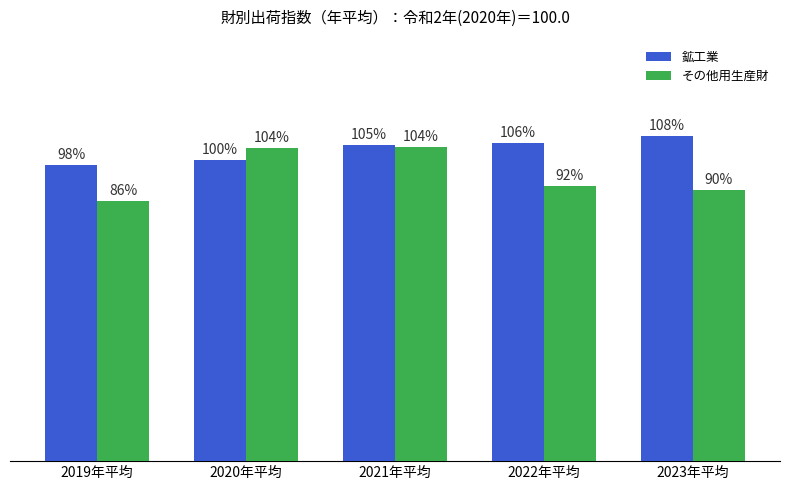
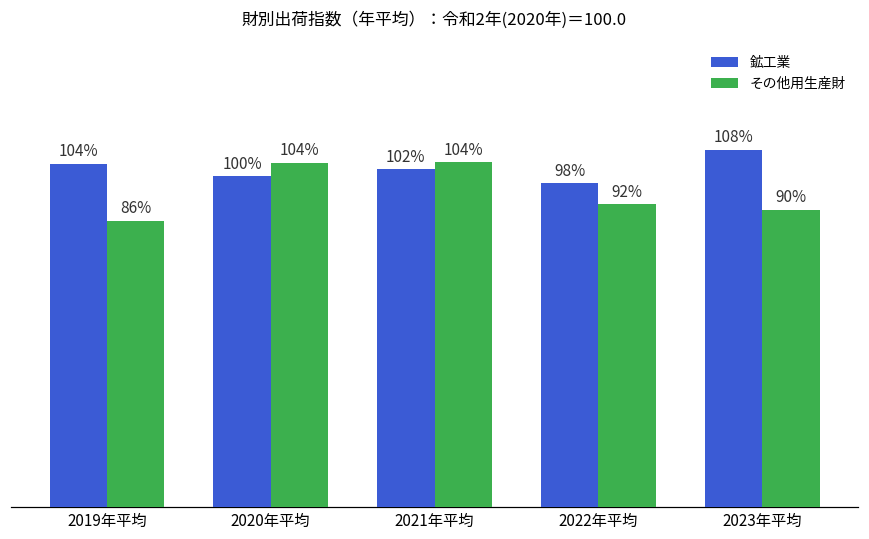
鉱工業, 2019年平均: 98% -> 104%
鉱工業, 2021年平均: 105% -> 102%
鉱工業, 2022年平均: 106% -> 98%
